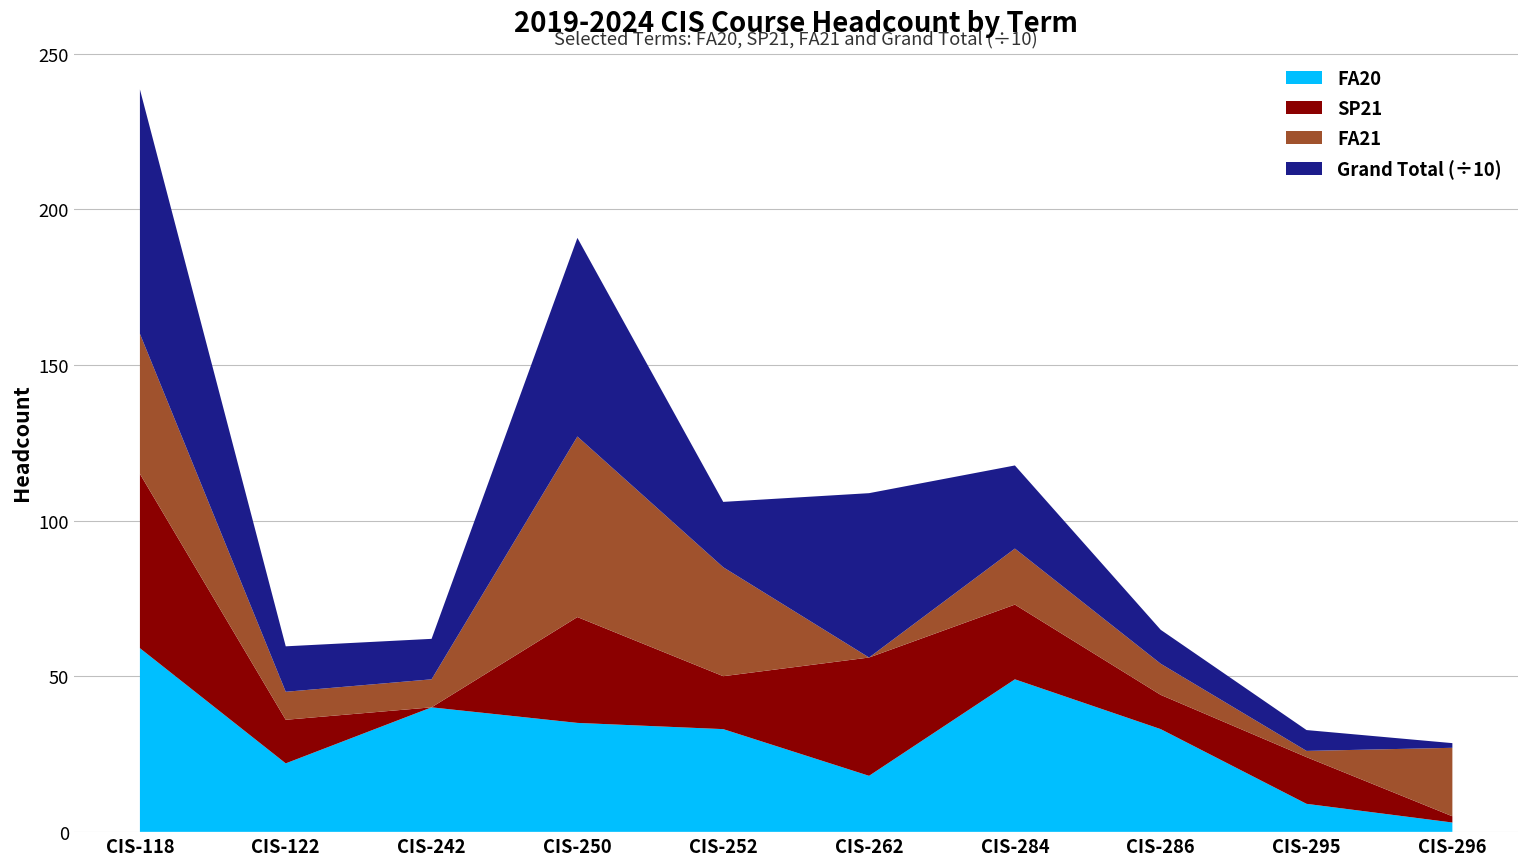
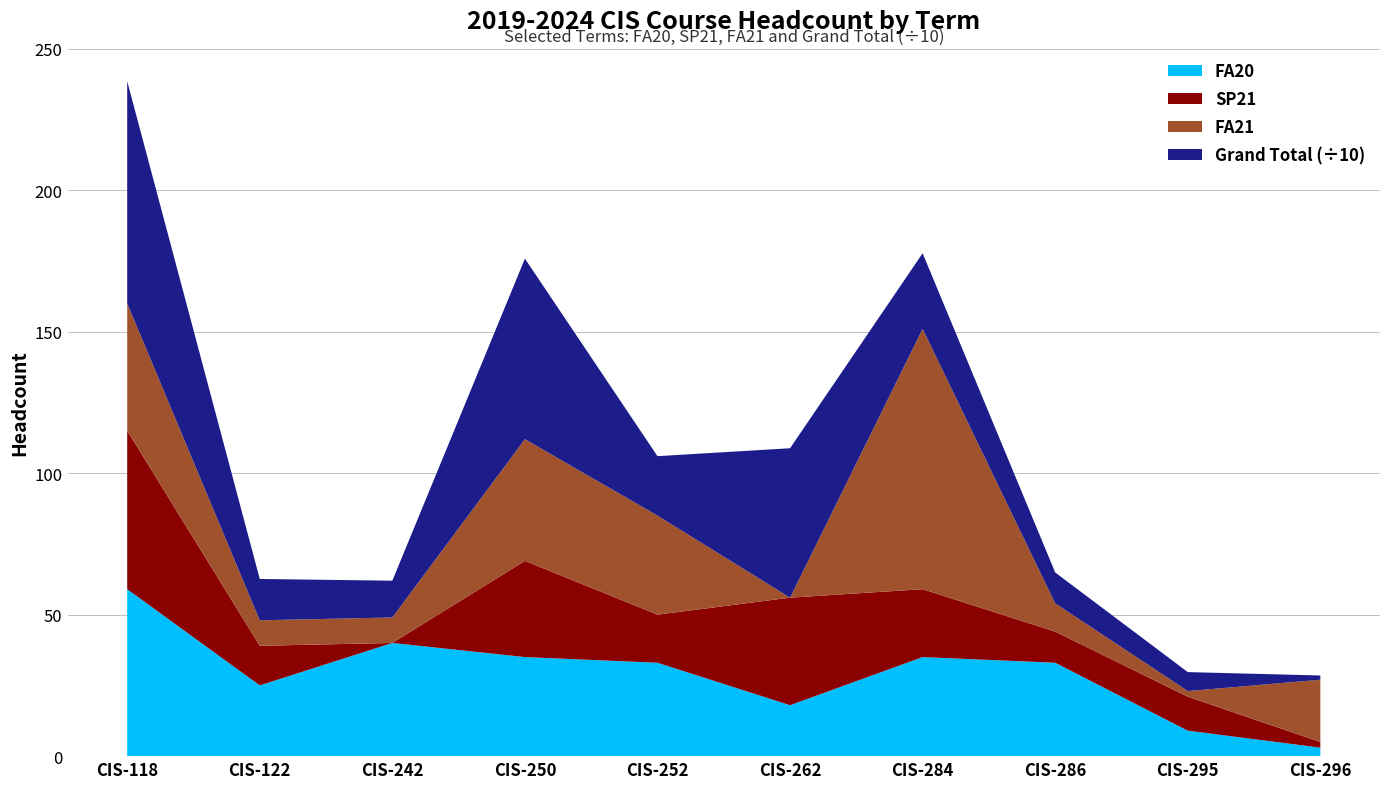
FA20, CIS-122: 22 -> 25
FA21, CIS-250: 58 -> 43
FA20, CIS-284: 49 -> 35
FA21, CIS-284: 18 -> 92
SP21, CIS-295: 15 -> 12
